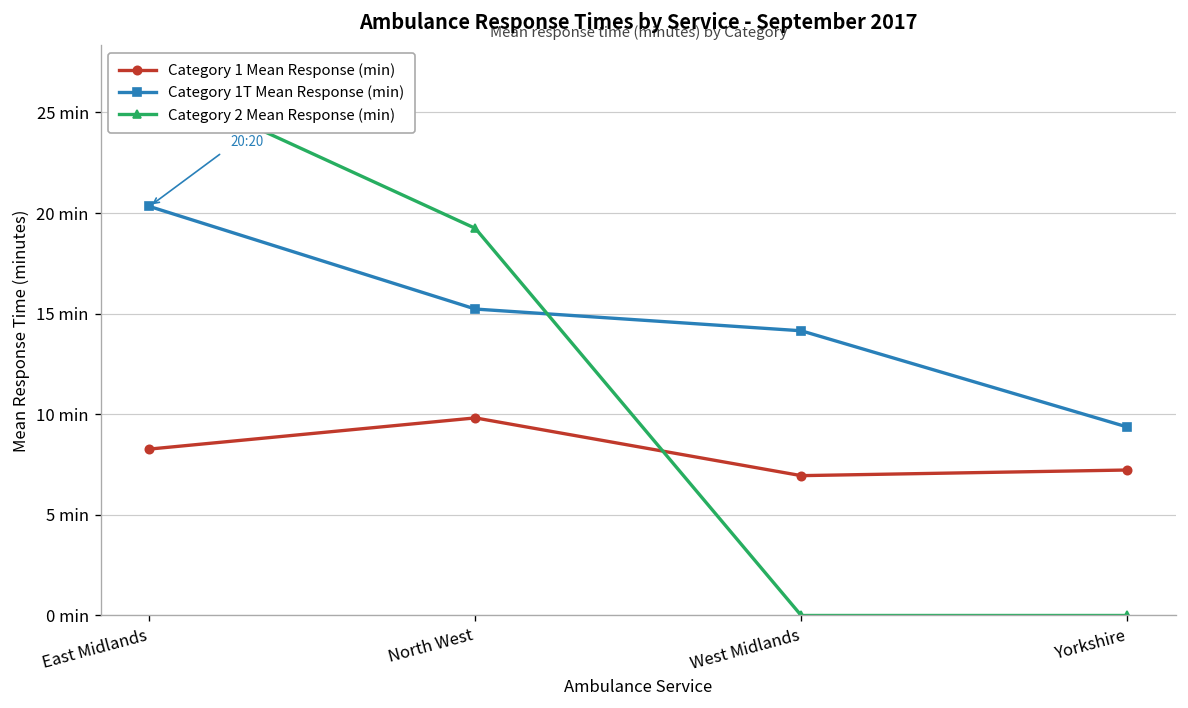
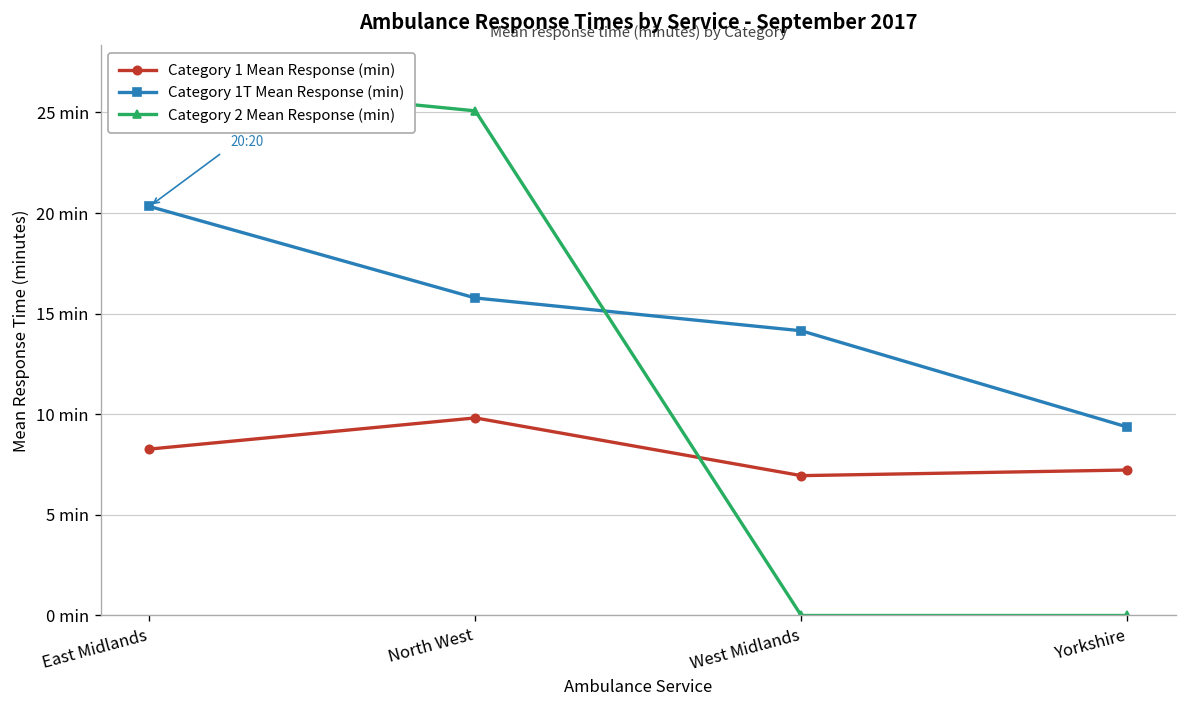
Category 1T Mean Response (min), North West: 15.2 min -> 15.8 min
Category 2 Mean Response (min), North West: 19.2 min -> 25.1 min
